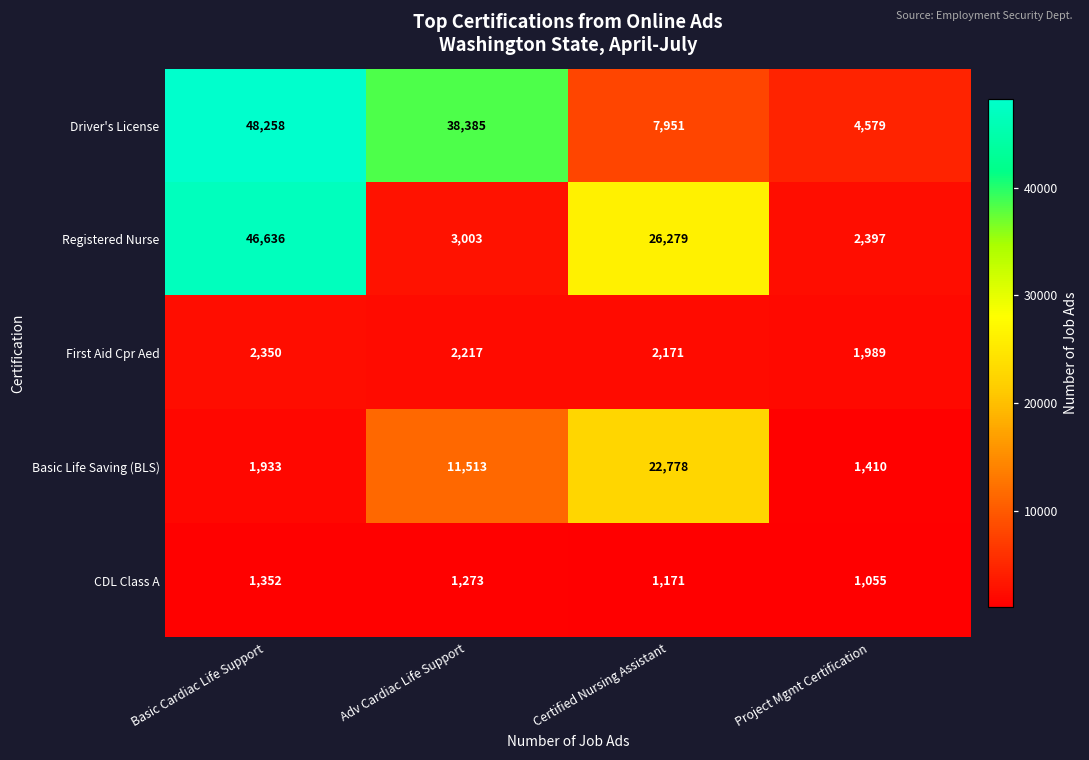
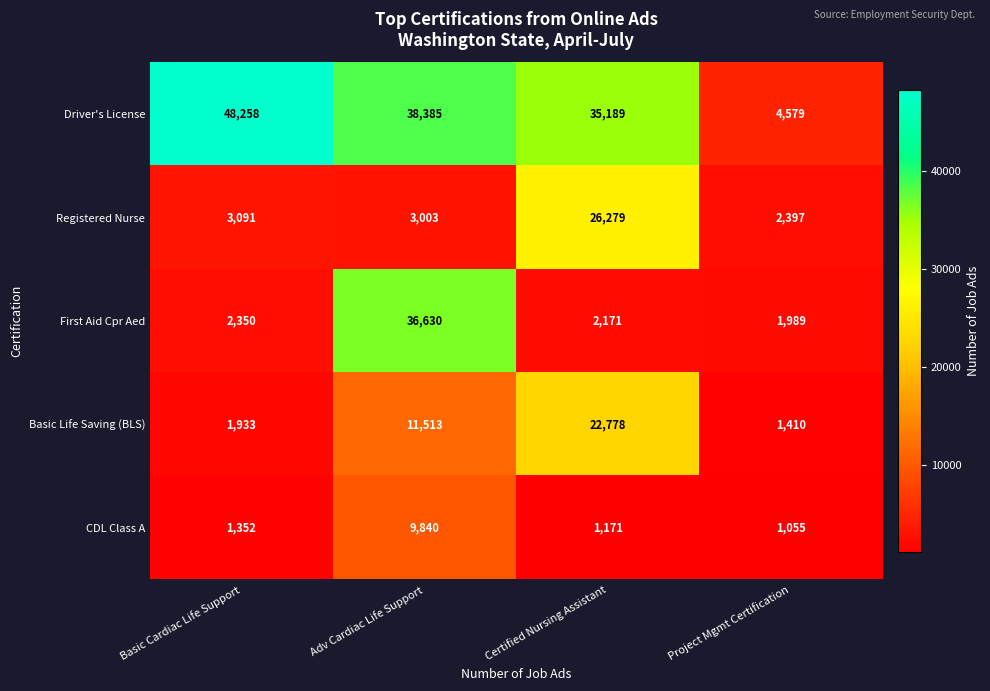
Driver's License, Certified Nursing Assistant: 7,951 -> 35,189
Registered Nurse, Basic Cardiac Life Support: 46,636 -> 3,091
First Aid Cpr Aed, Adv Cardiac Life Support: 2,217 -> 36,630
CDL Class A, Adv Cardiac Life Support: 1,273 -> 9,840
